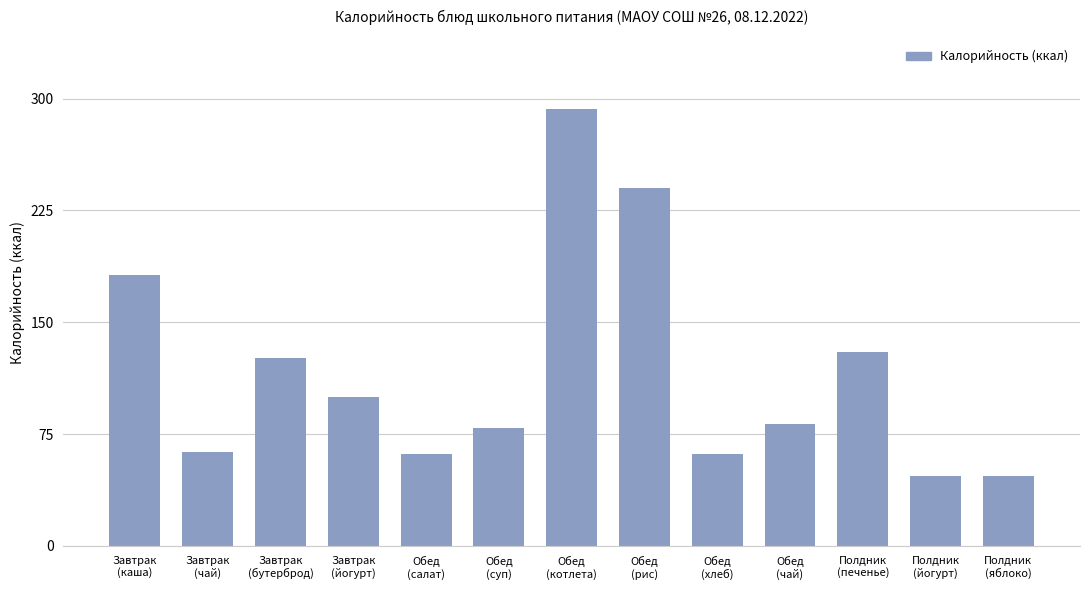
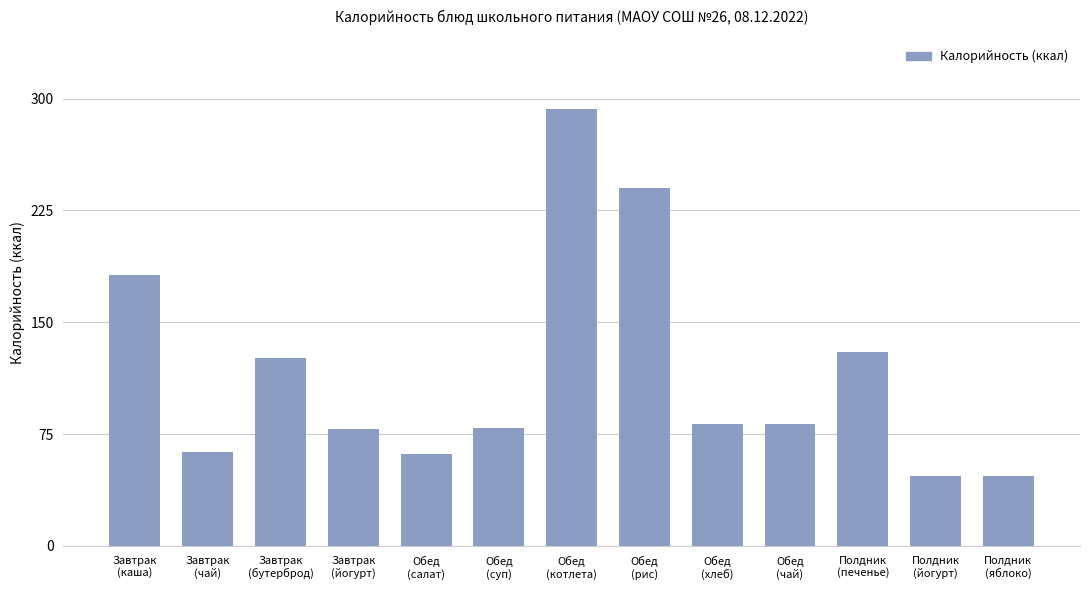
Завтрак (йогурт): 100 -> 78
Обед (хлеб): 62 -> 82
